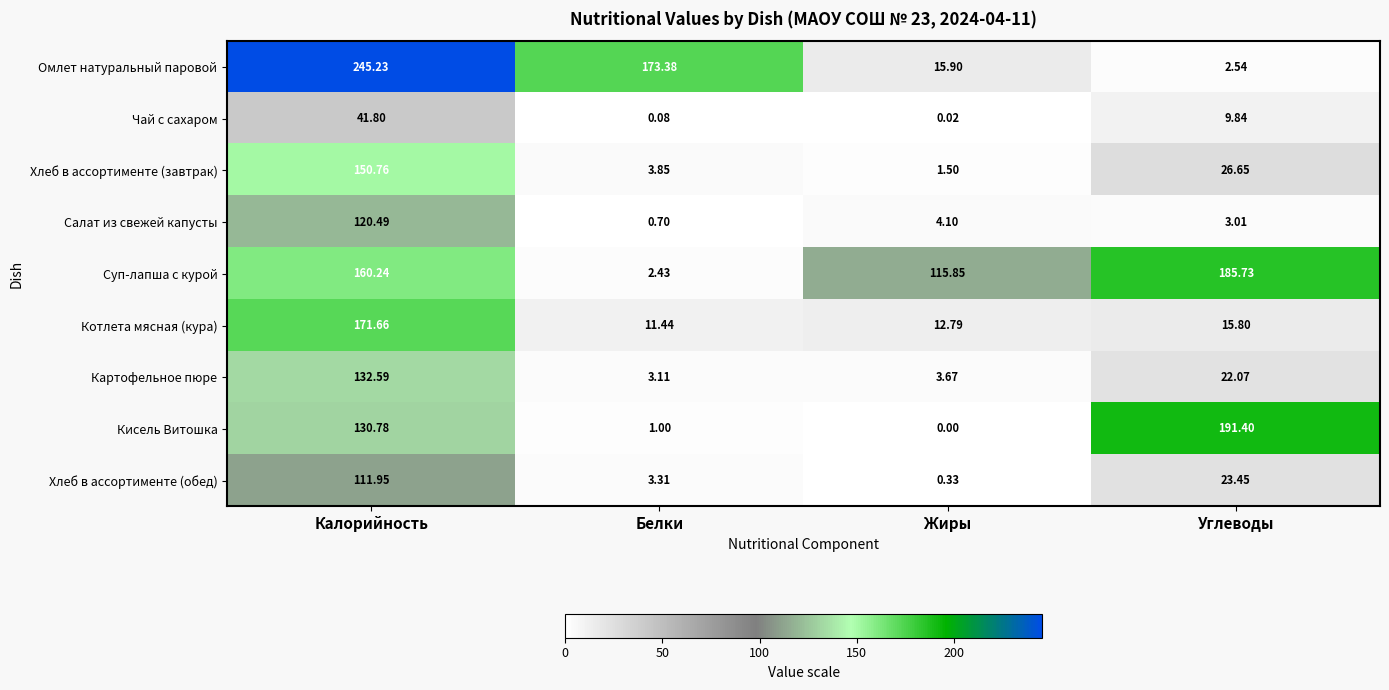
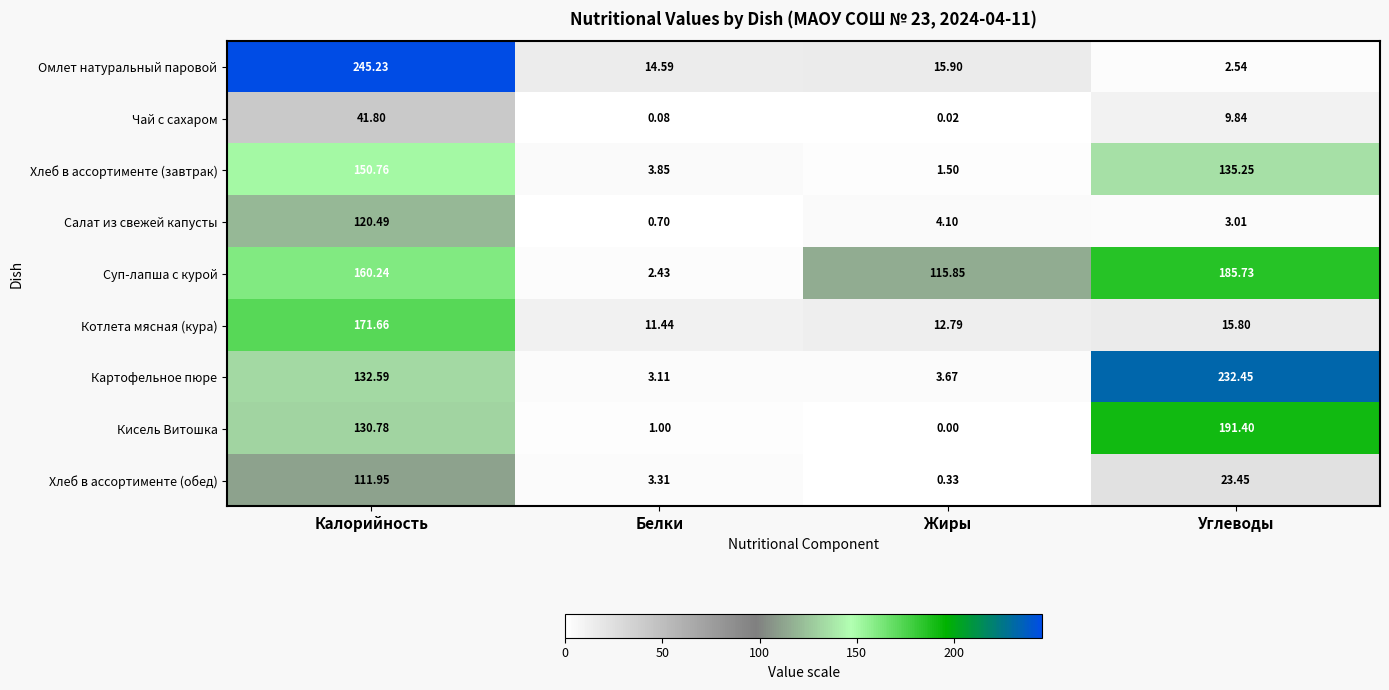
Омлет натуральный паровой, Белки: 173.38 -> 14.59
Хлеб в ассортименте (завтрак), Углеводы: 26.65 -> 135.25
Картофельное пюре, Углеводы: 22.07 -> 232.45
